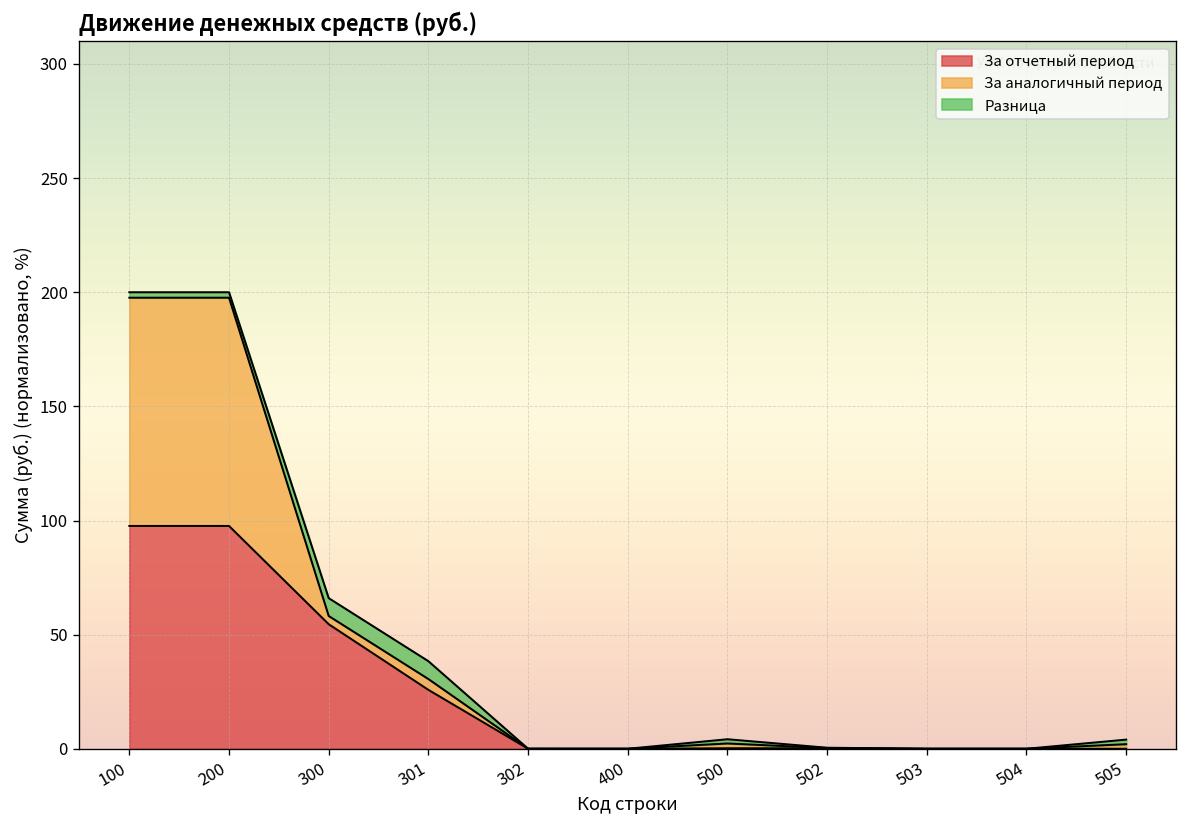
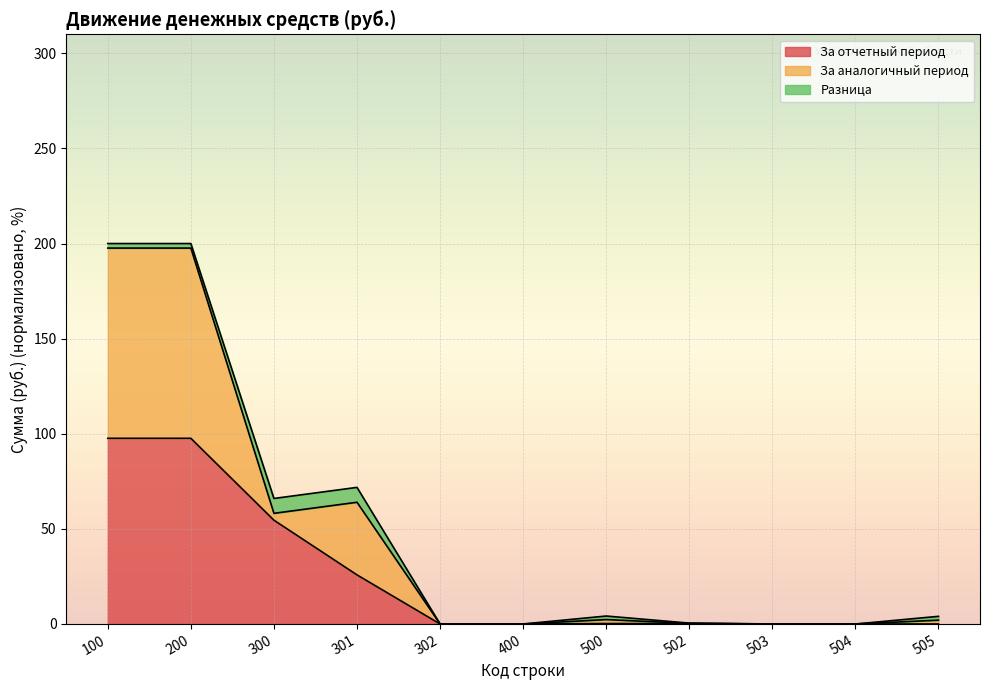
За аналогичный период, 301: 5 -> 38
